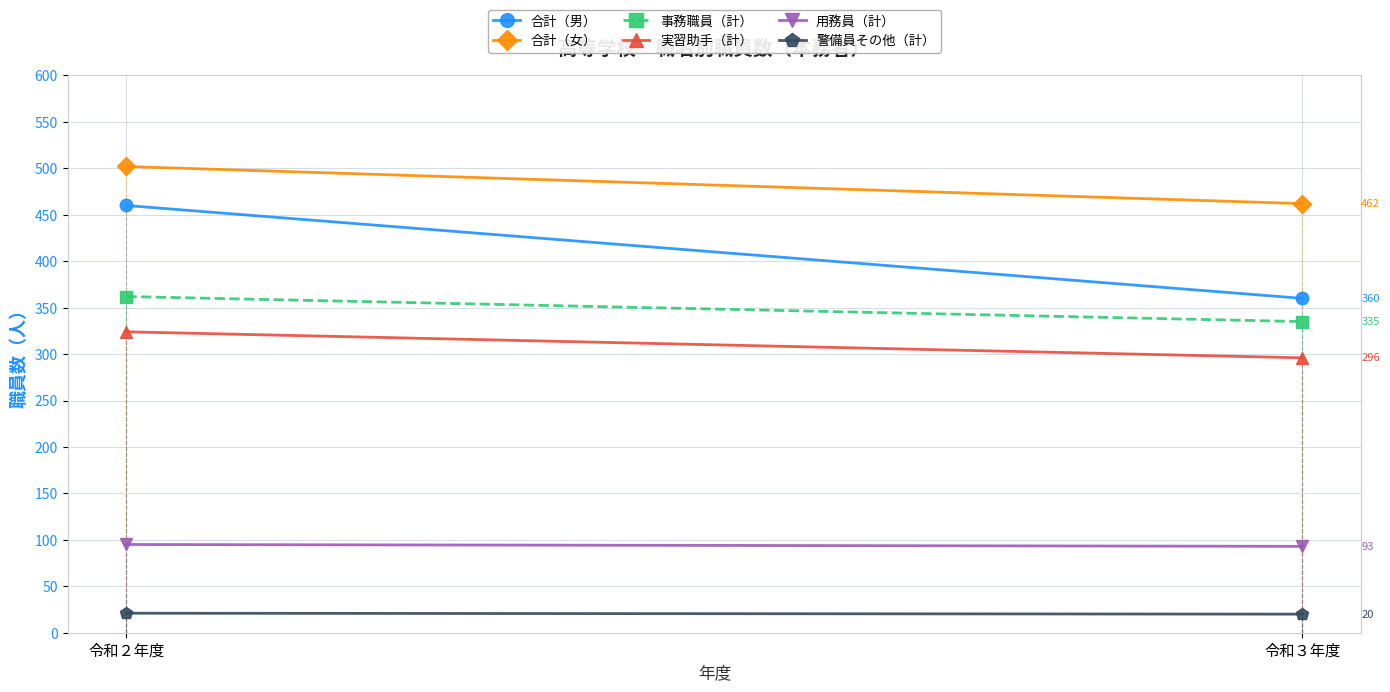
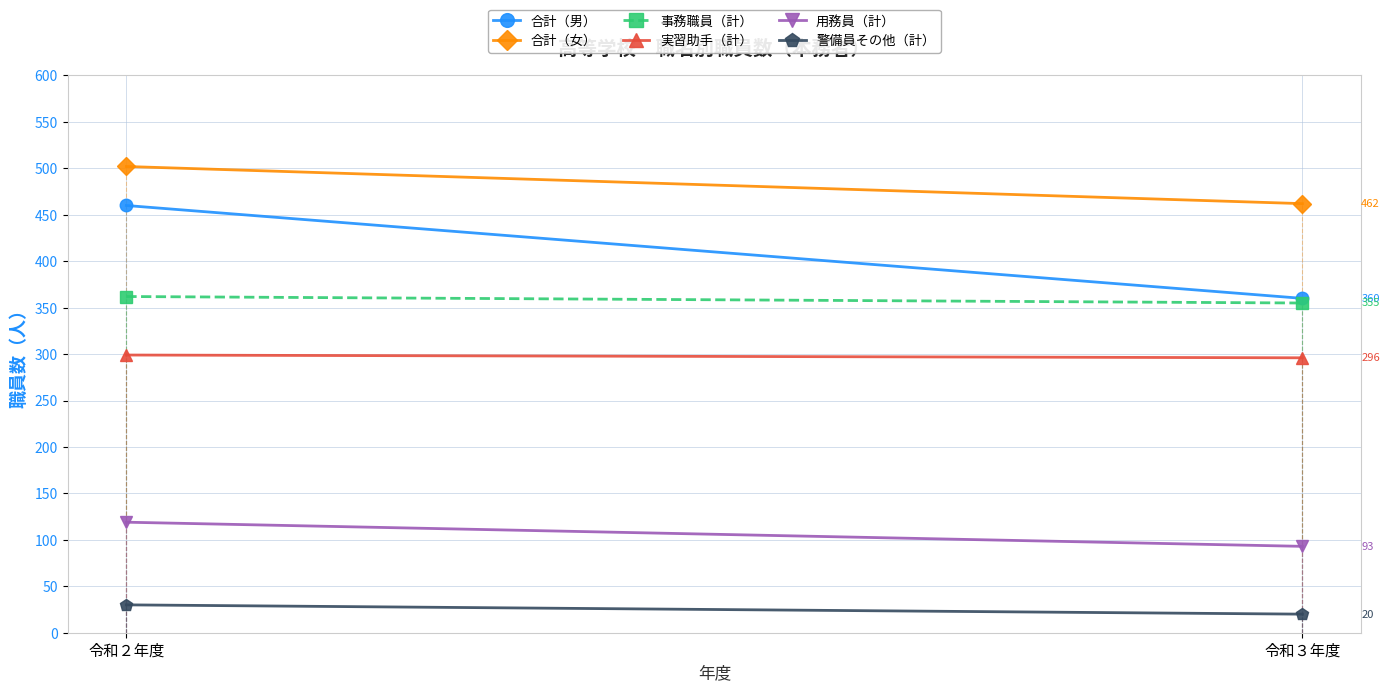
実習助手（計）, 令和２年度: 320 -> 300
用務員（計）, 令和２年度: 100 -> 120
警備員その他（計）, 令和２年度: 20 -> 30
事務職員（計）, 令和３年度: 335 -> 355
